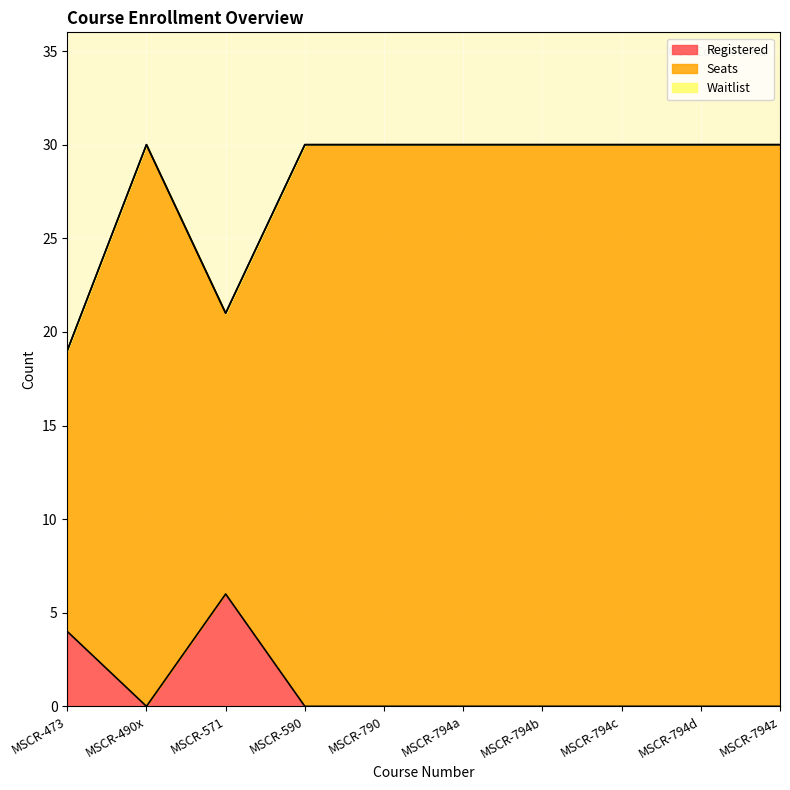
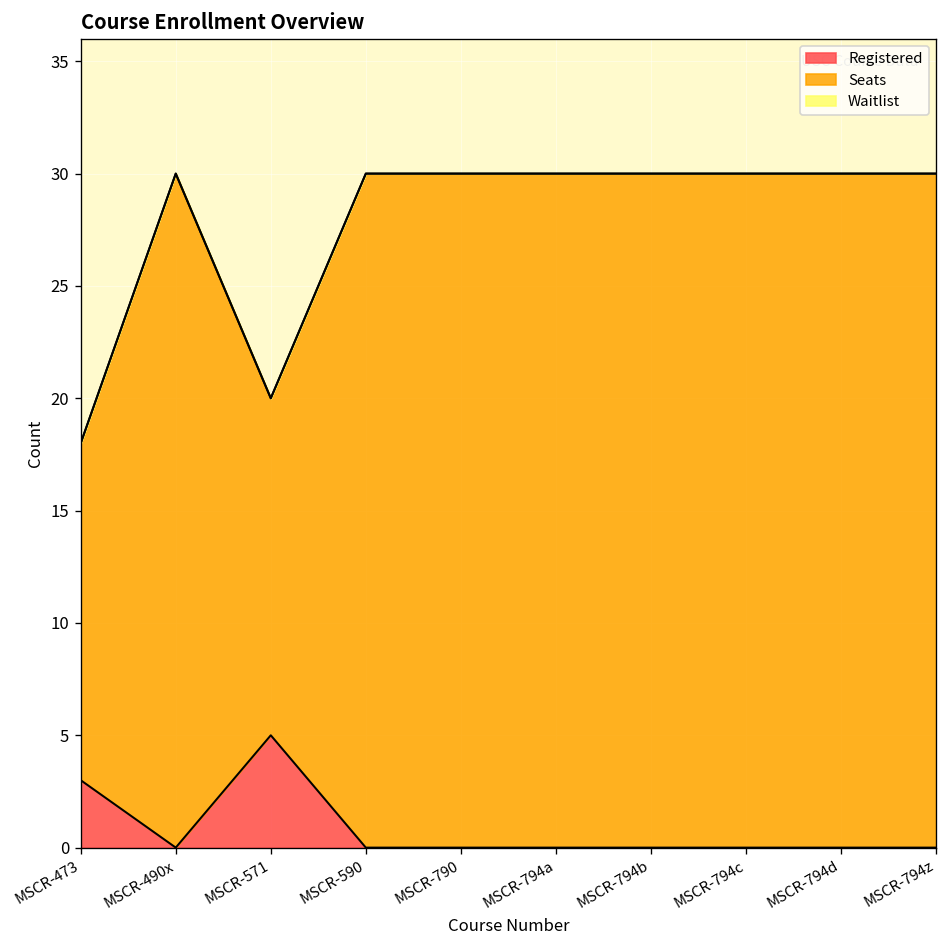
Registered, MSCR-473: 4 -> 3
Registered, MSCR-571: 6 -> 5
